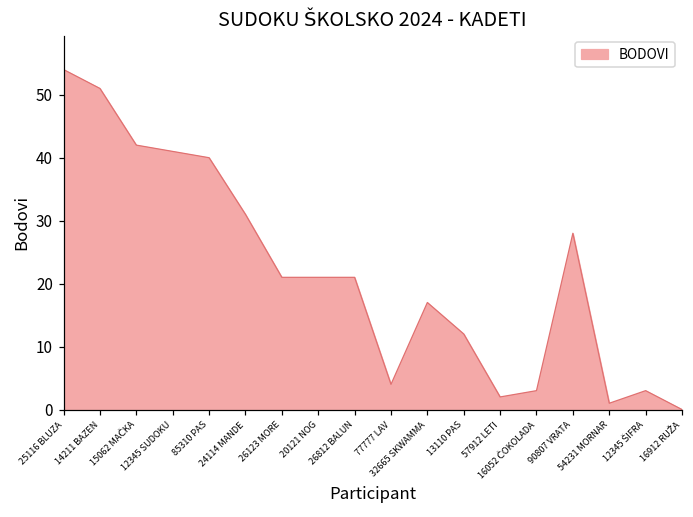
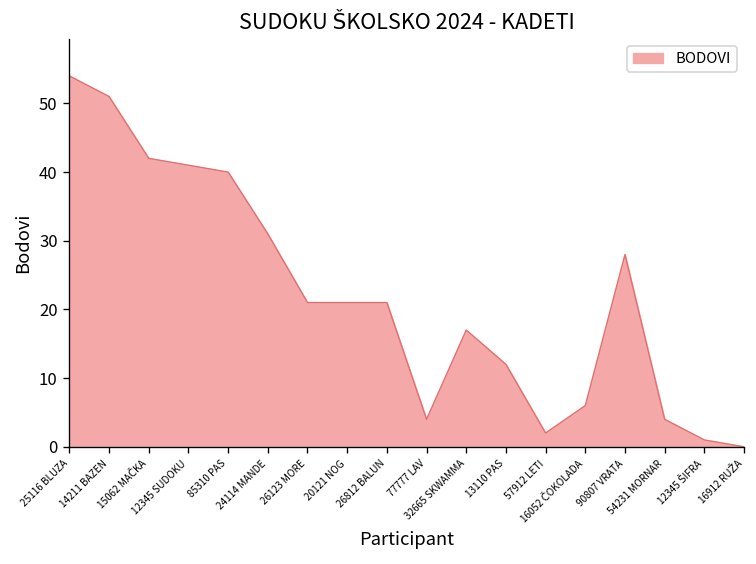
16052 ČOKOLADA: 3 -> 6
54231 MORNAR: 1 -> 4
12345 ŠIFRA: 3 -> 1
